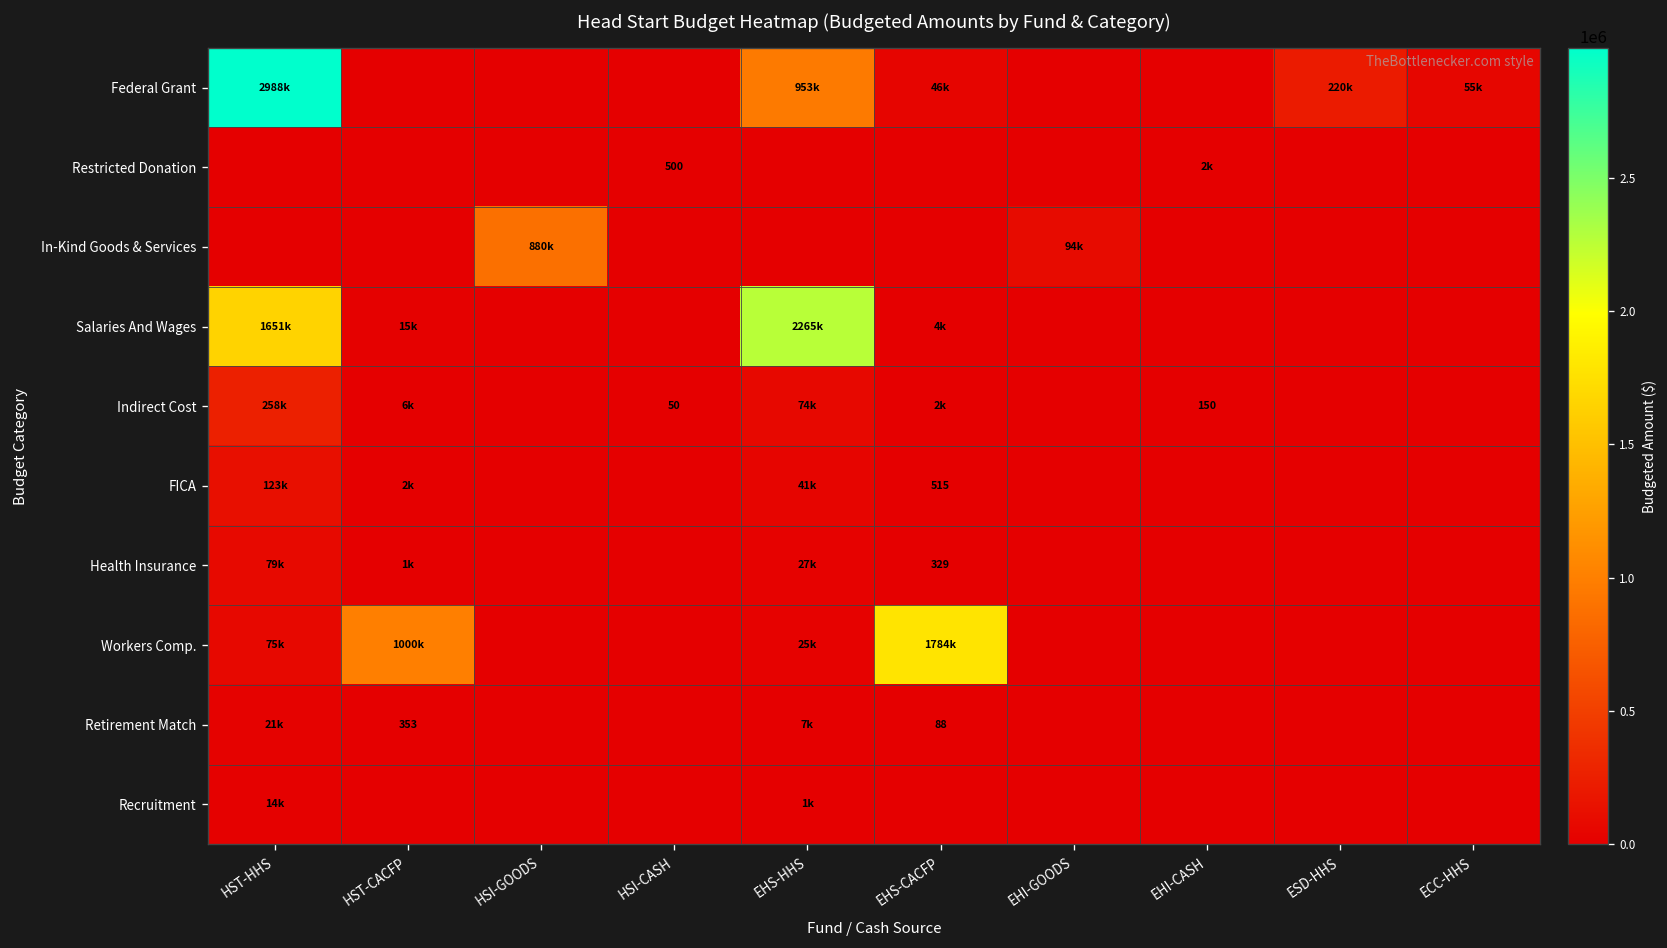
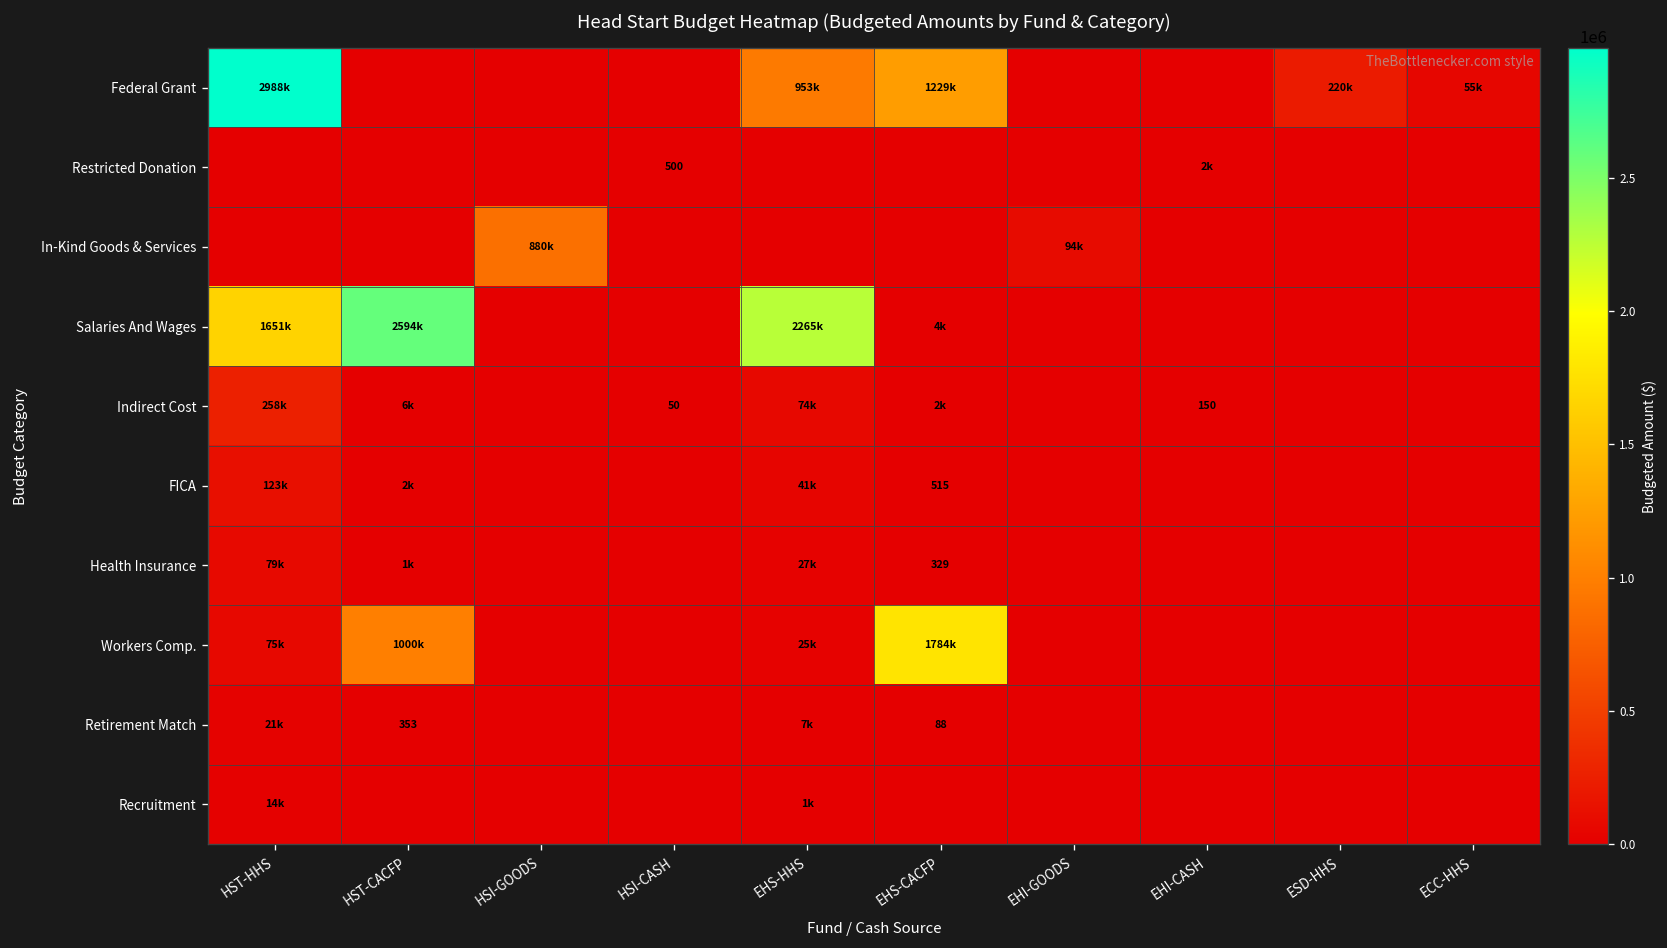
Federal Grant, EHS-CACFP: 46k -> 1229k
Salaries And Wages, HST-CACFP: 15k -> 2594k
